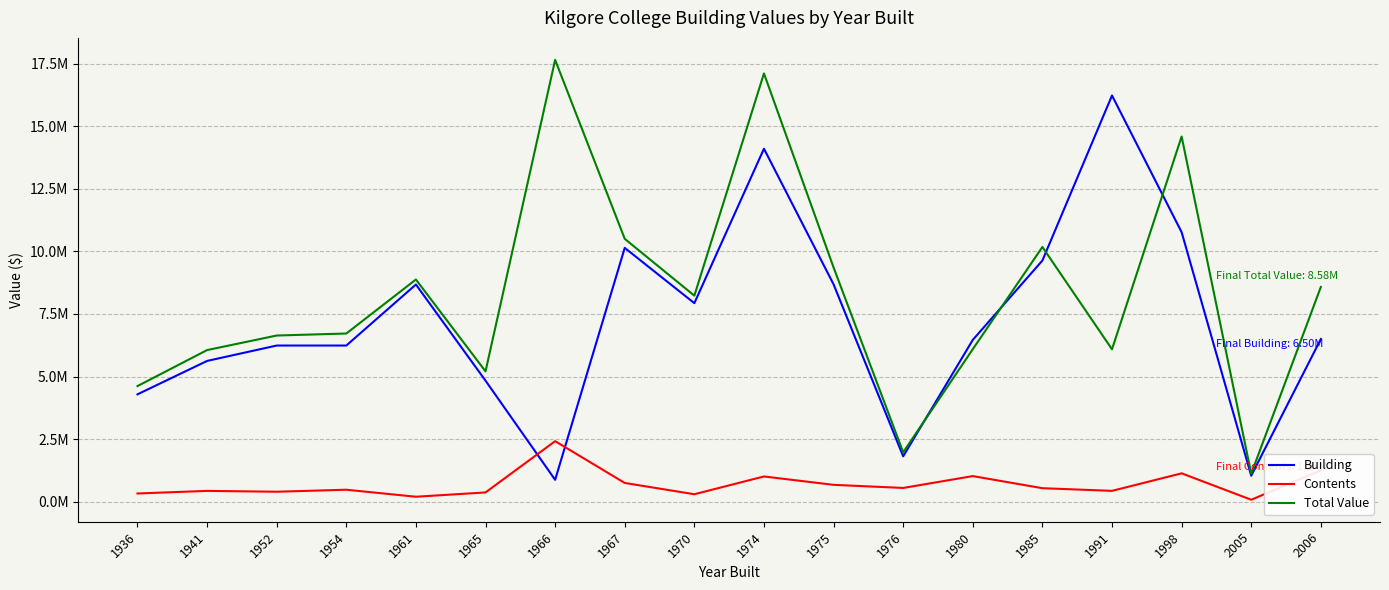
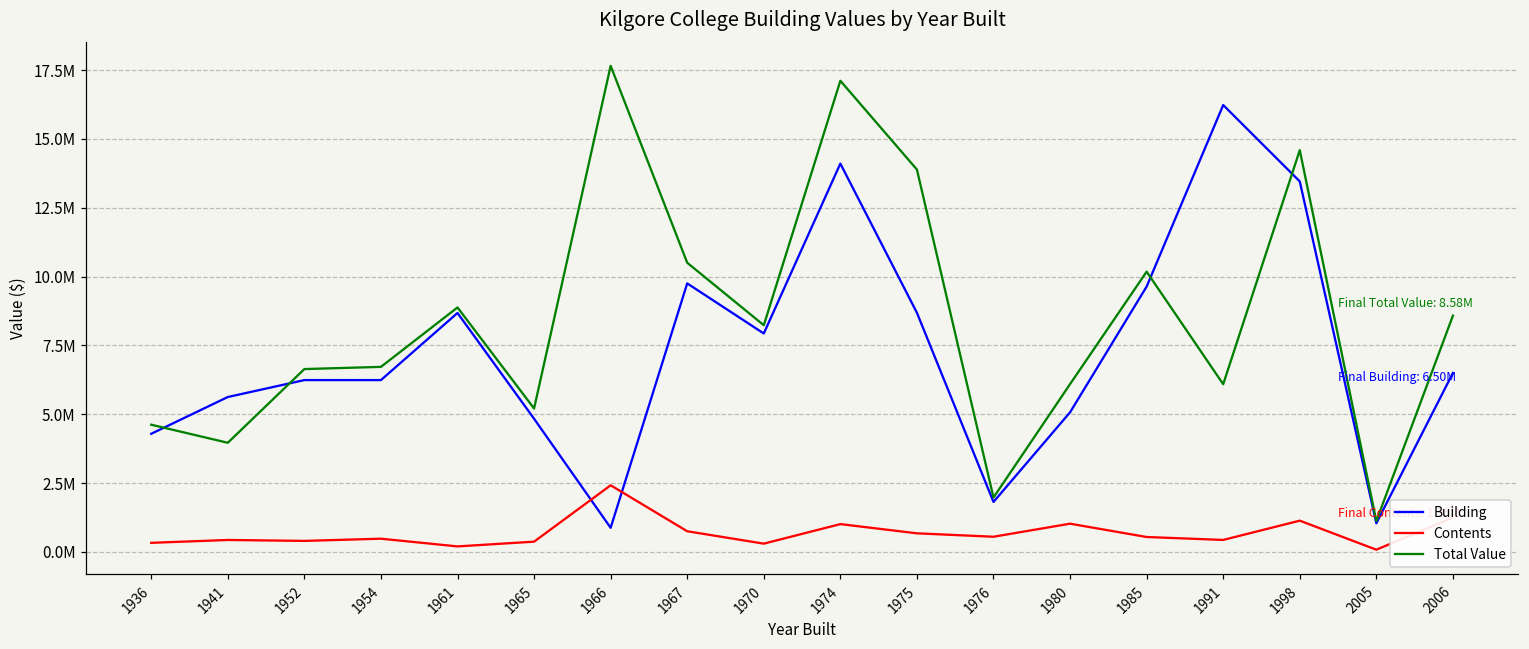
Total Value, 1941: 6100000 -> 4000000
Building, 1967: 10100000 -> 9800000
Total Value, 1975: 9400000 -> 13900000
Building, 1980: 6500000 -> 5100000
Building, 1998: 10800000 -> 13500000
